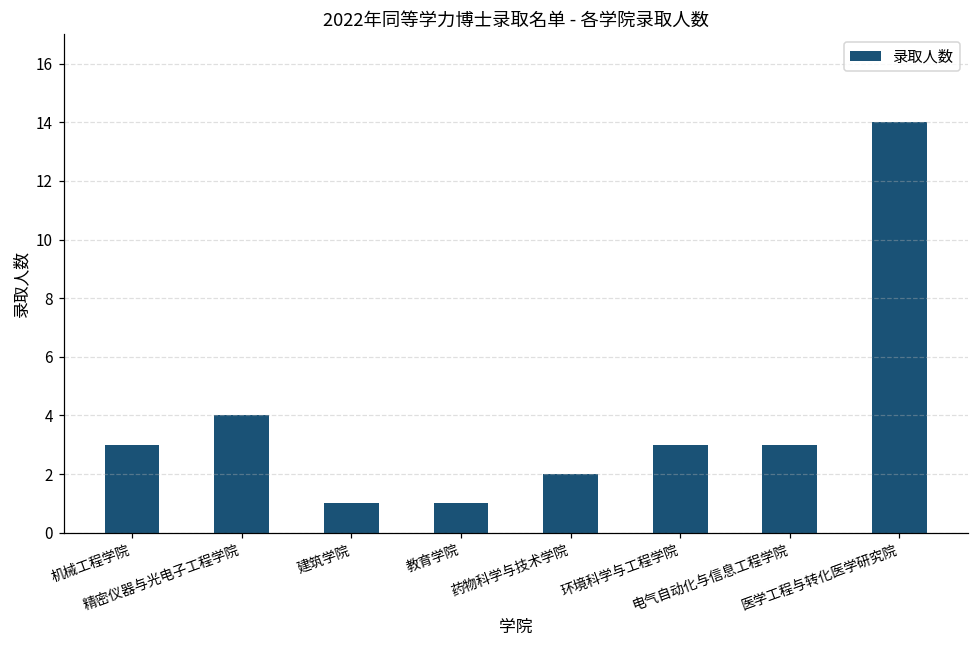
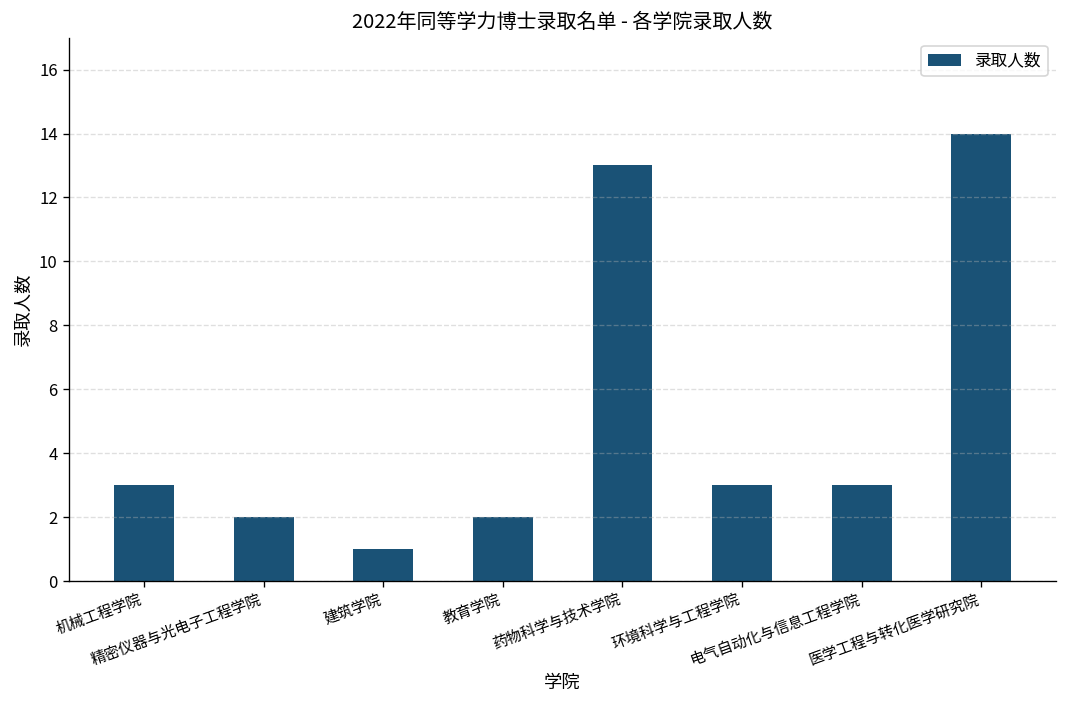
精密仪器与光电子工程学院: 4 -> 2
教育学院: 1 -> 2
药物科学与技术学院: 2 -> 13
